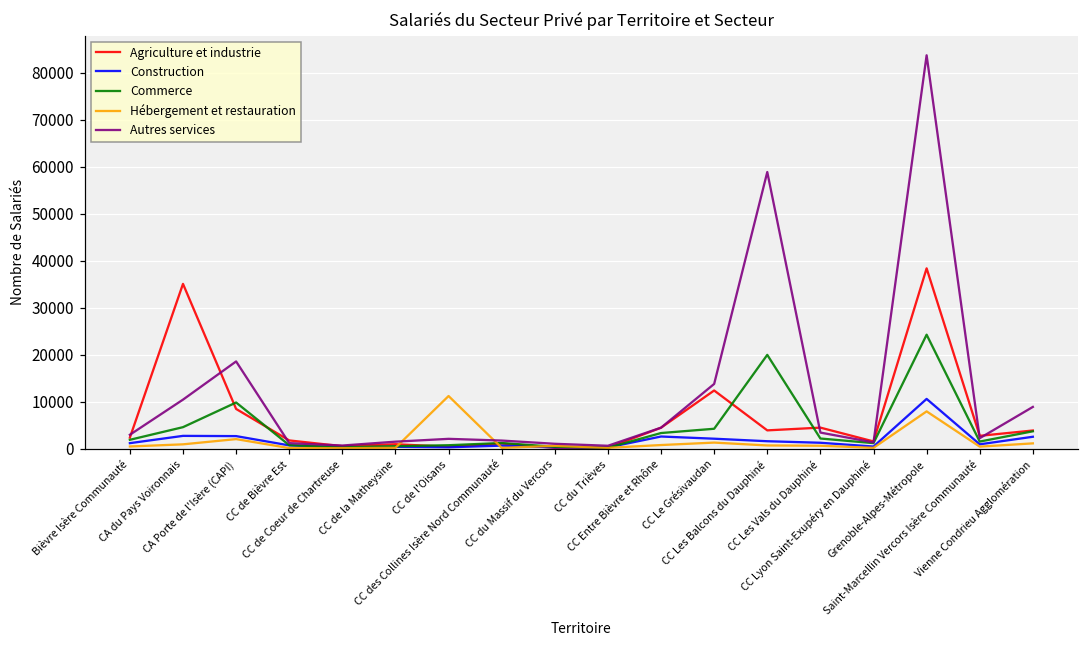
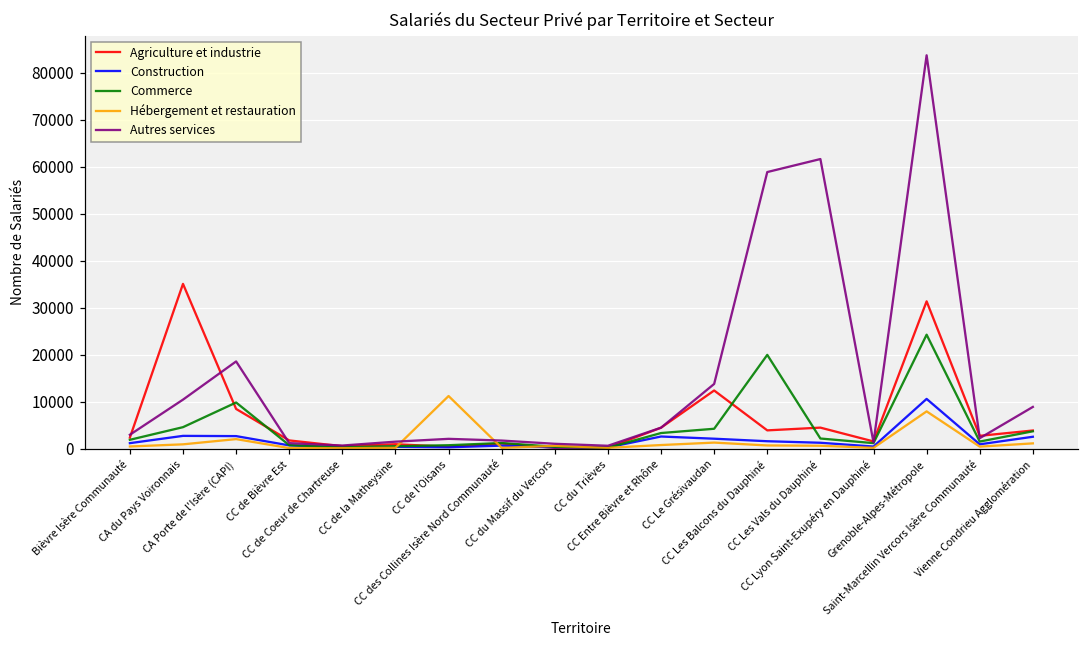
Autres services, CC Les Vals du Dauphiné: 3000 -> 62000
Agriculture et industrie, Grenoble-Alpes-Métropole: 38000 -> 31000
